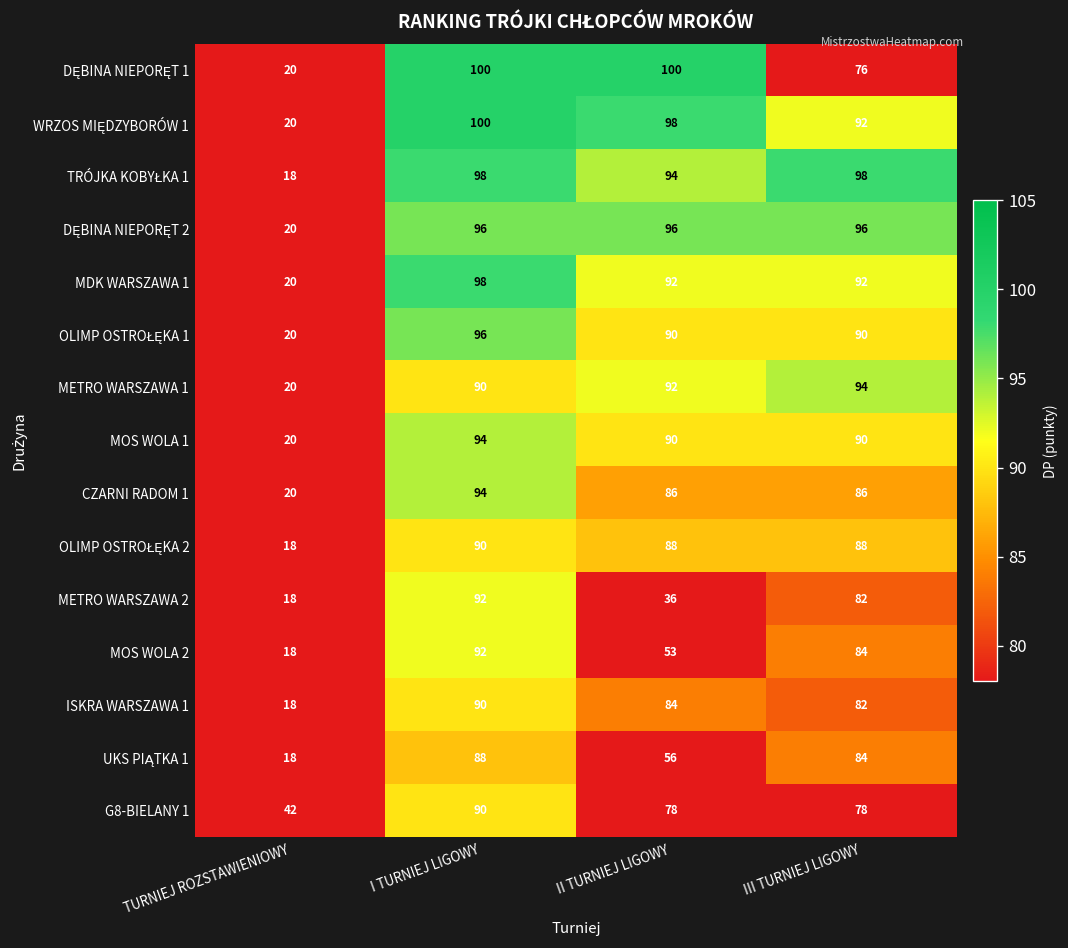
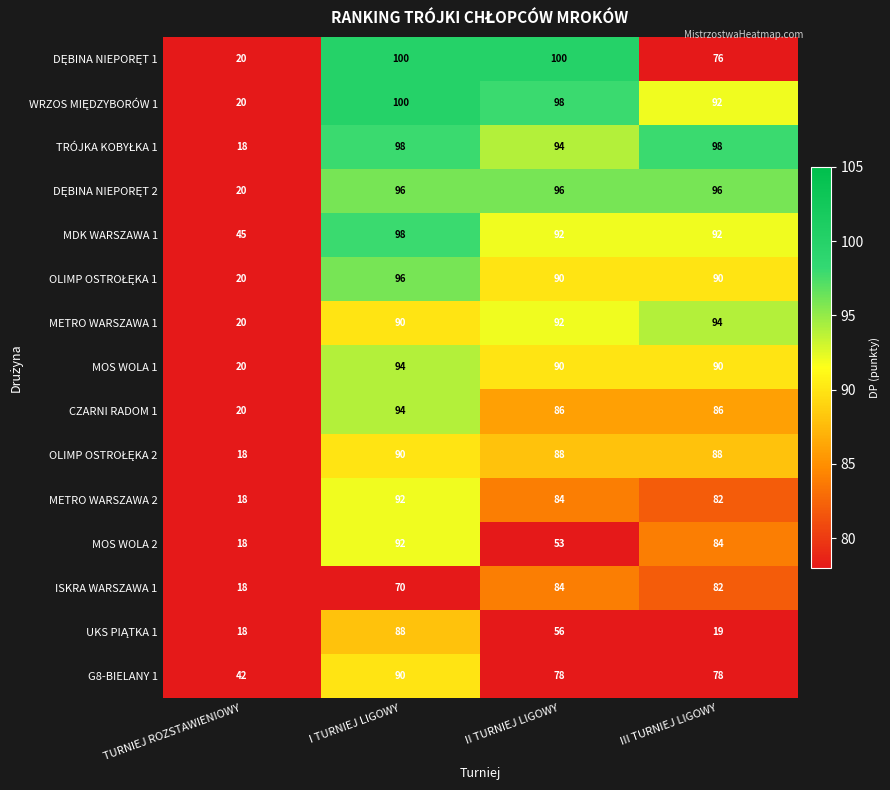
MDK WARSZAWA 1, TURNIEJ ROZSTAWIENIOWY: 20 -> 45
METRO WARSZAWA 2, II TURNIEJ LIGOWY: 36 -> 84
ISKRA WARSZAWA 1, I TURNIEJ LIGOWY: 90 -> 70
UKS PIĄTKA 1, III TURNIEJ LIGOWY: 84 -> 19
